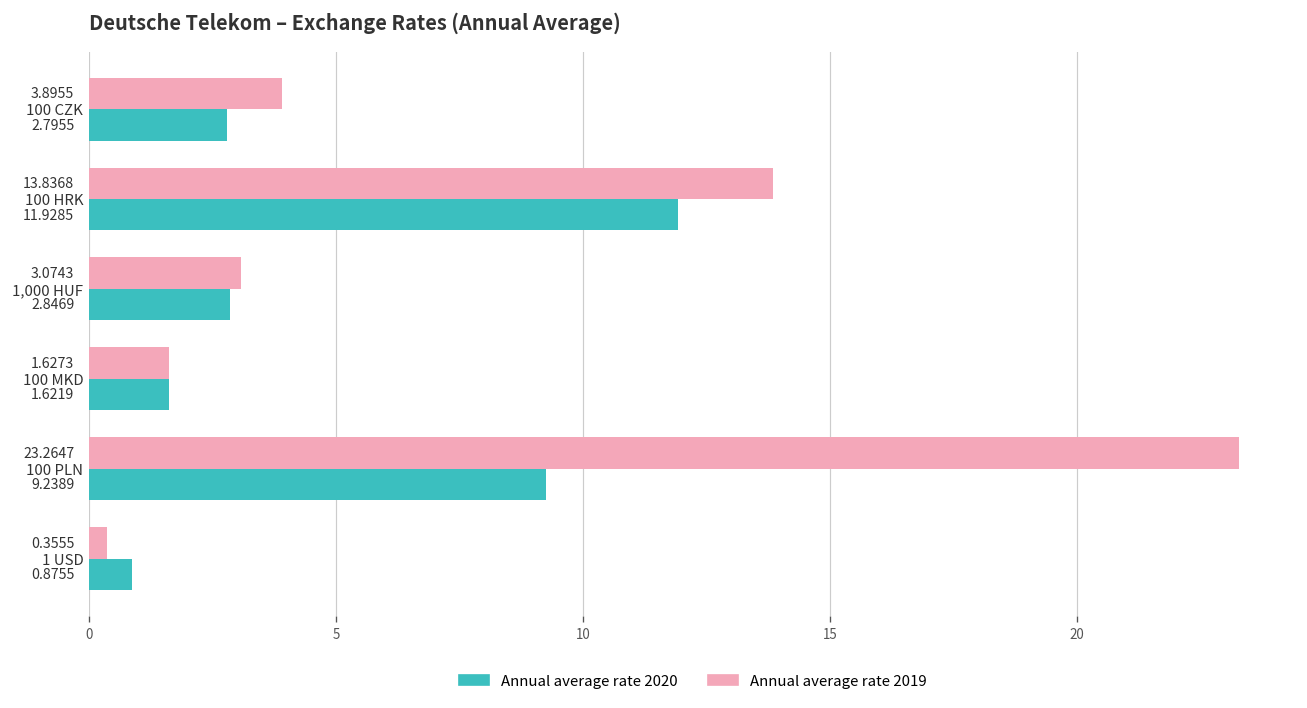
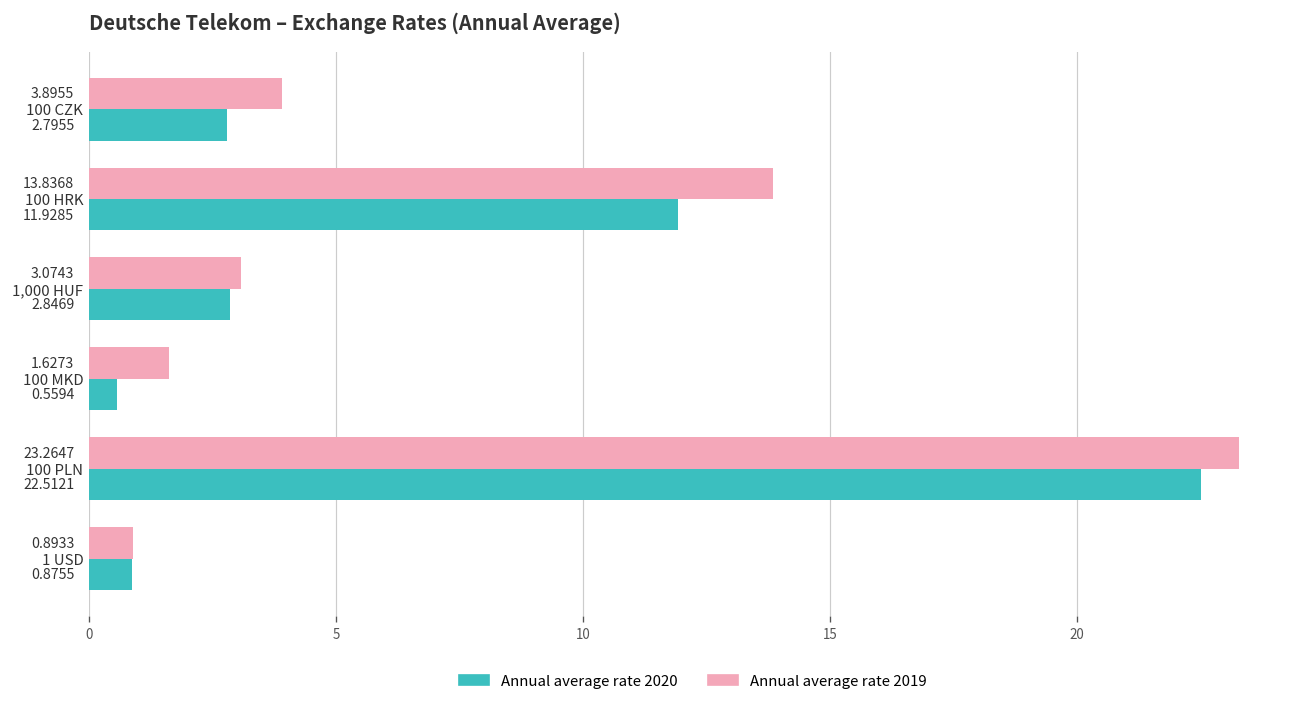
Annual average rate 2020, 100 MKD: 1.6219 -> 0.5594
Annual average rate 2020, 100 PLN: 9.2389 -> 22.5121
Annual average rate 2019, 1 USD: 0.3555 -> 0.8933
